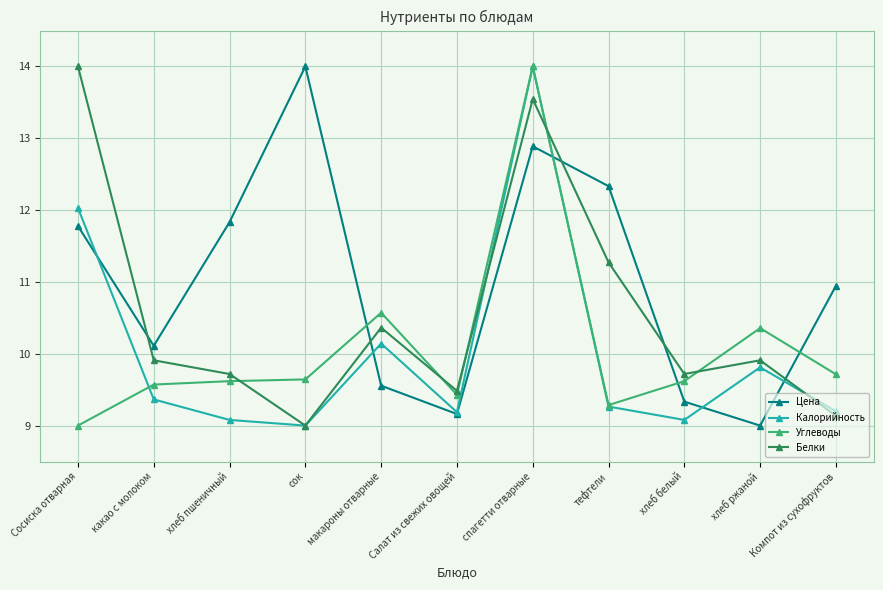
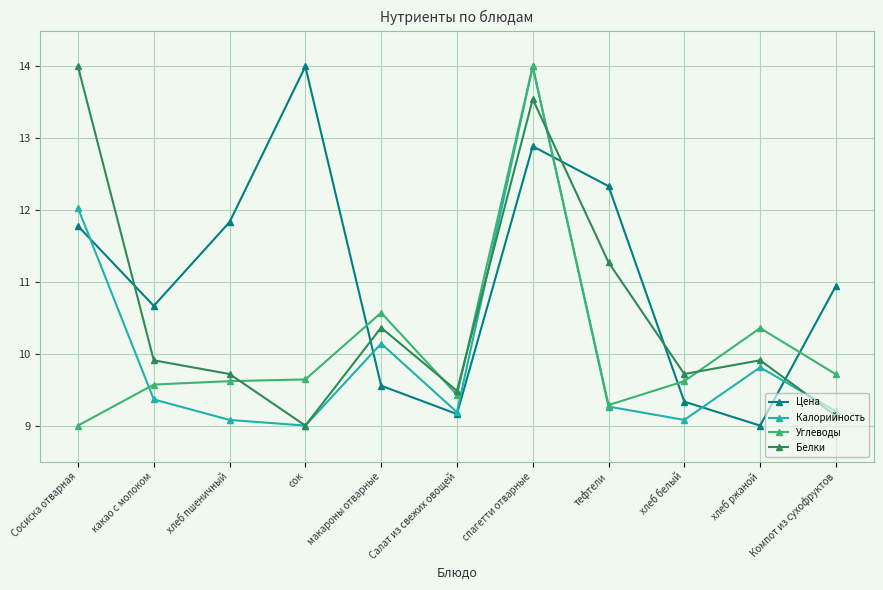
Цена, какао с молоком: 10.1 -> 10.7
